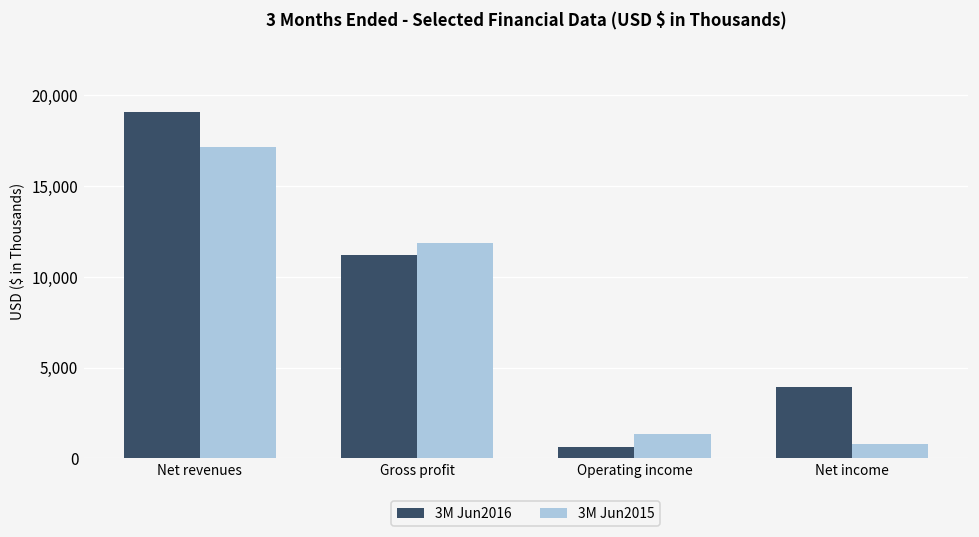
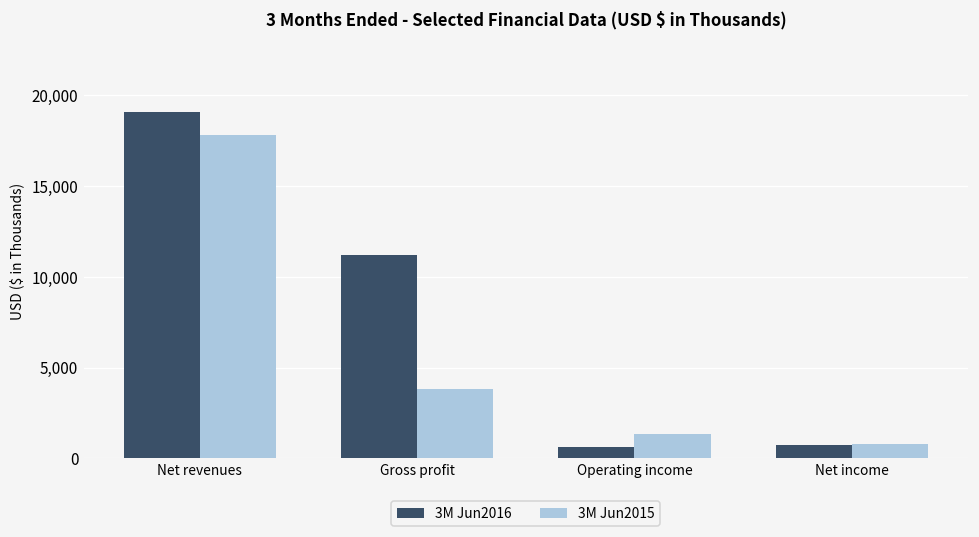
3M Jun2015, Net revenues: 17,200 -> 17,800
3M Jun2015, Gross profit: 11,900 -> 3,800
3M Jun2016, Net income: 4,000 -> 700
